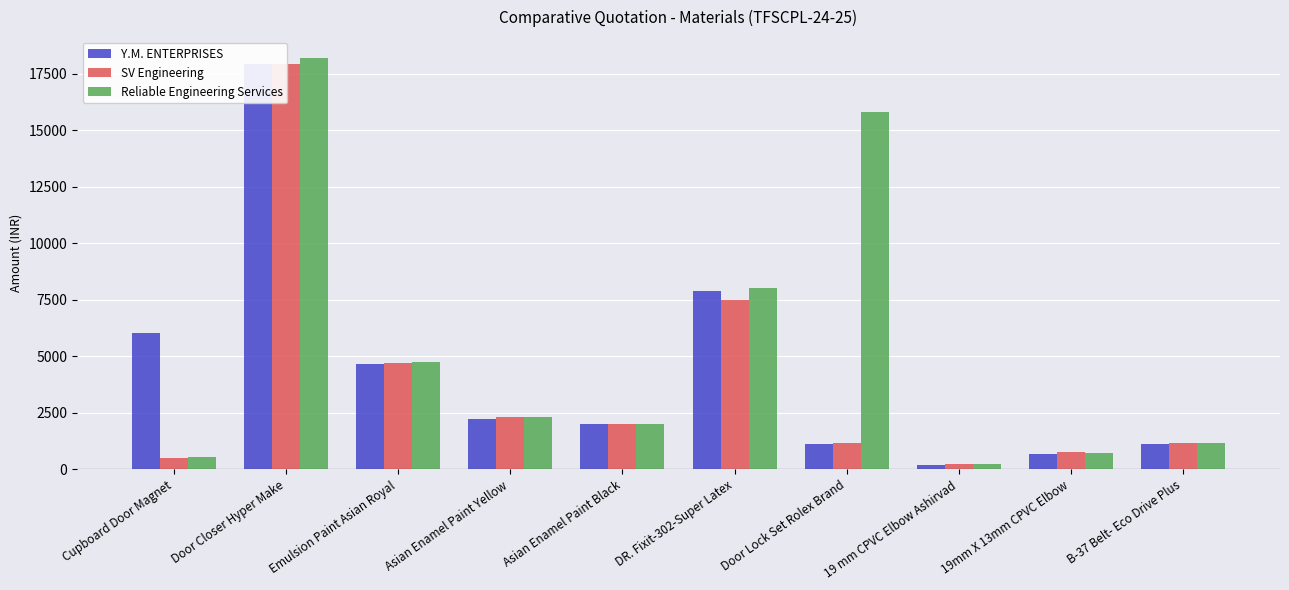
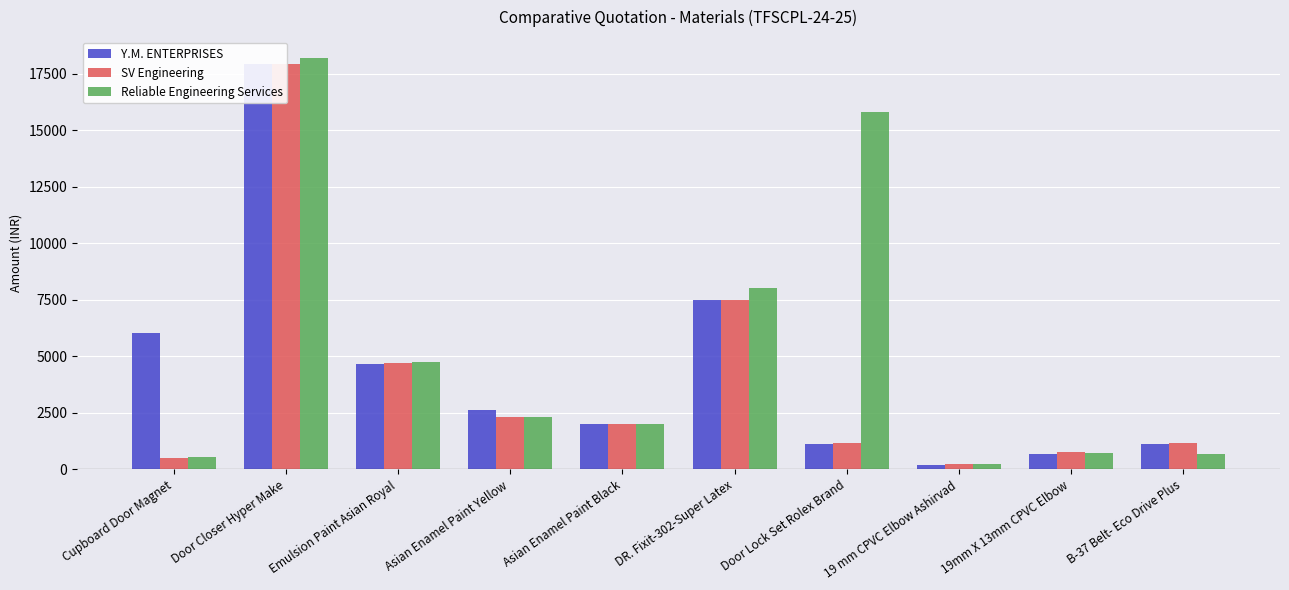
Y.M. ENTERPRISES, Asian Enamel Paint Yellow: 2200 -> 2600
Y.M. ENTERPRISES, DR. Fixit-302-Super Latex: 7900 -> 7500
Reliable Engineering Services, B-37 Belt- Eco Drive Plus: 1200 -> 700
